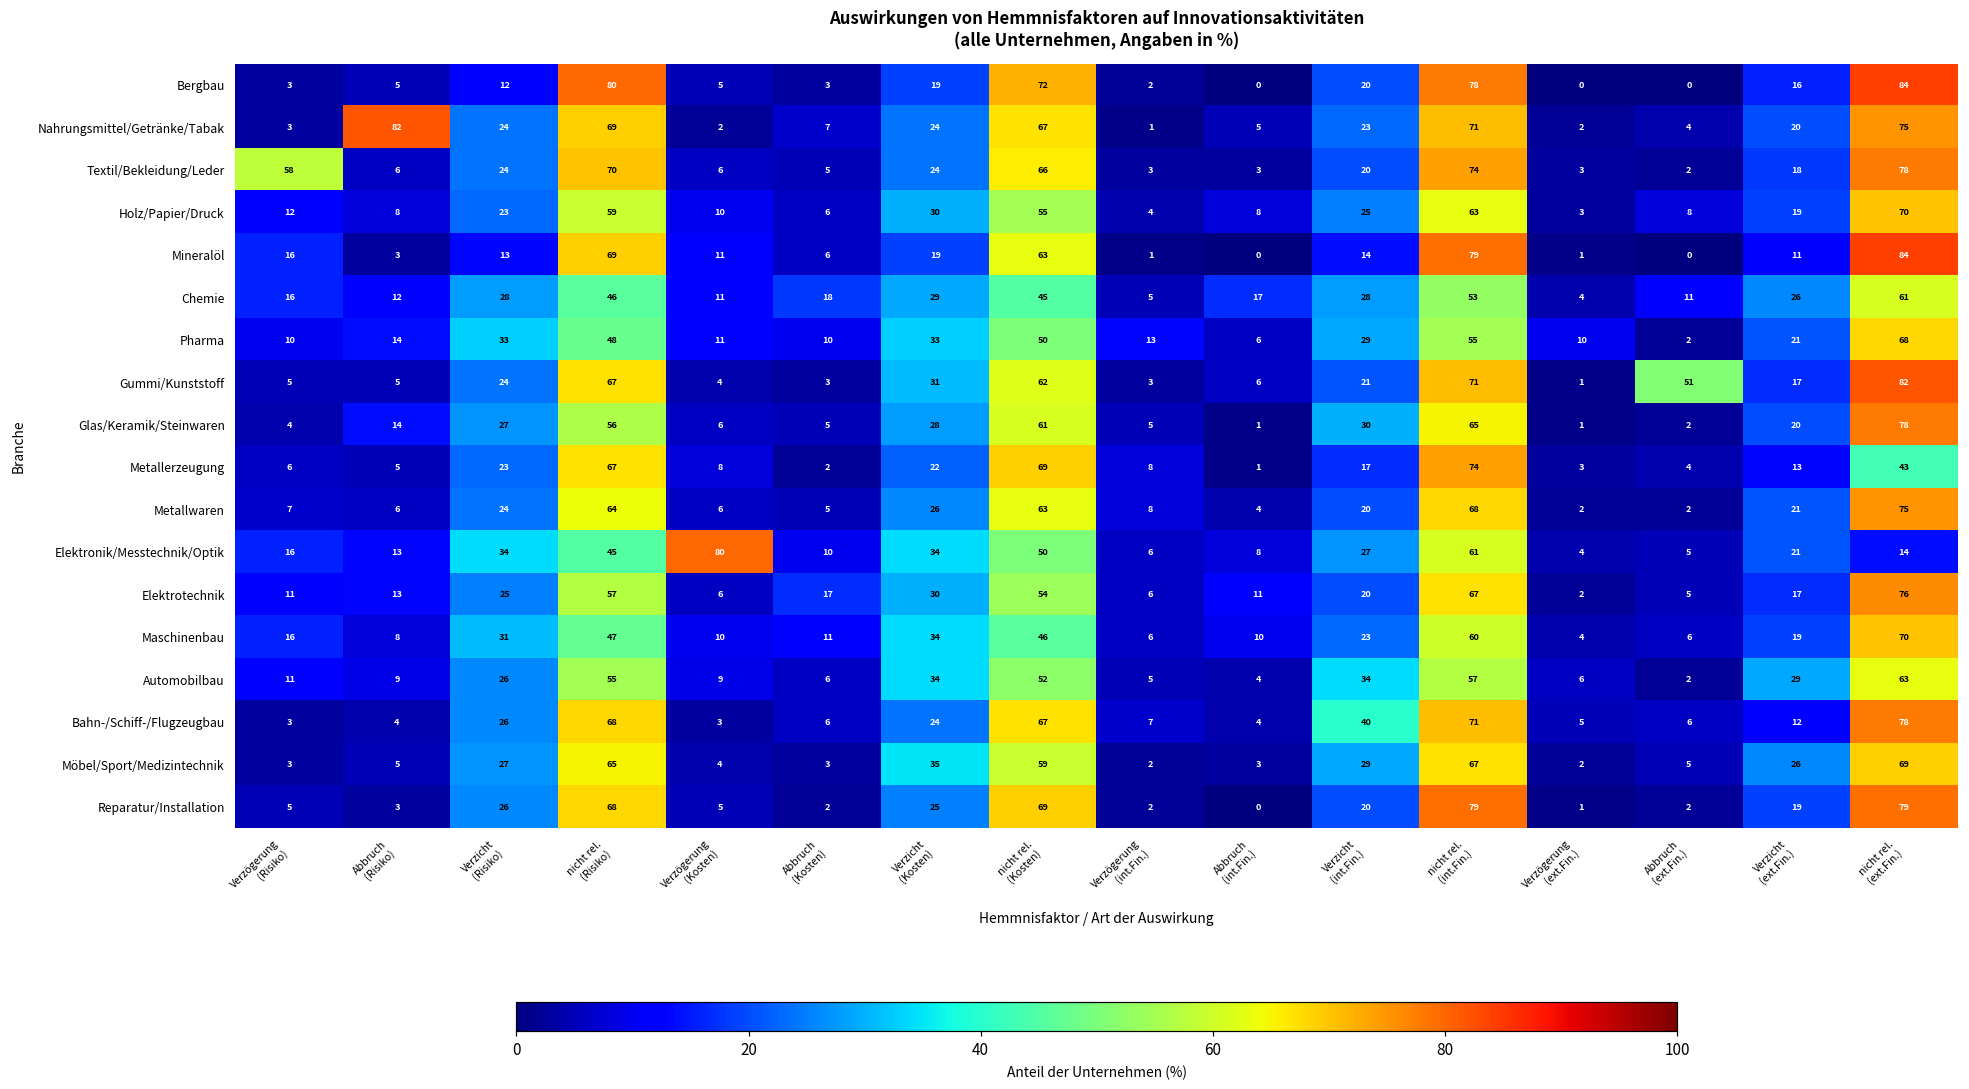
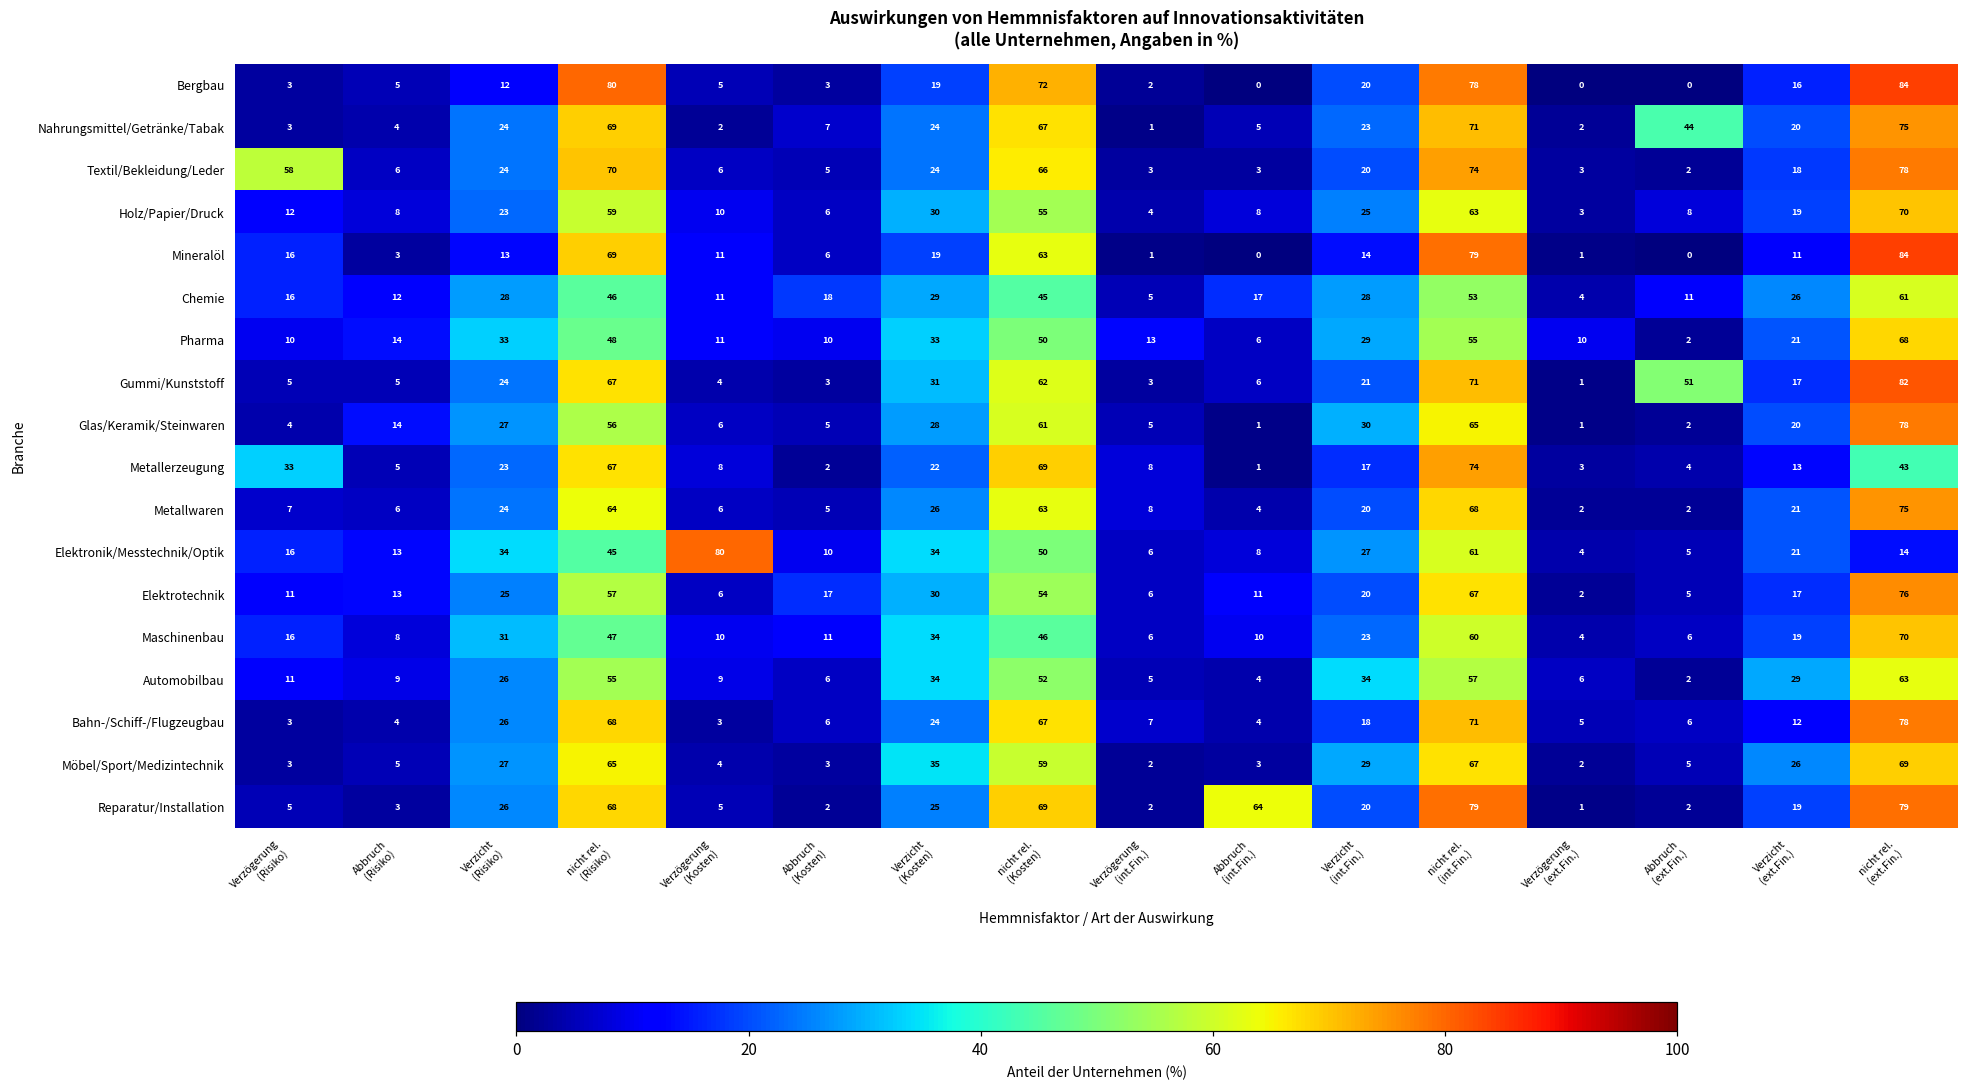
Nahrungsmittel/Getränke/Tabak, Abbruch (Risiko): 82 -> 4
Nahrungsmittel/Getränke/Tabak, Abbruch (ext.Fin.): 4 -> 44
Metallerzeugung, Verzögerung (Risiko): 6 -> 33
Bahn-/Schiff-/Flugzeugbau, Verzicht (int.Fin.): 40 -> 18
Reparatur/Installation, Abbruch (int.Fin.): 0 -> 64
